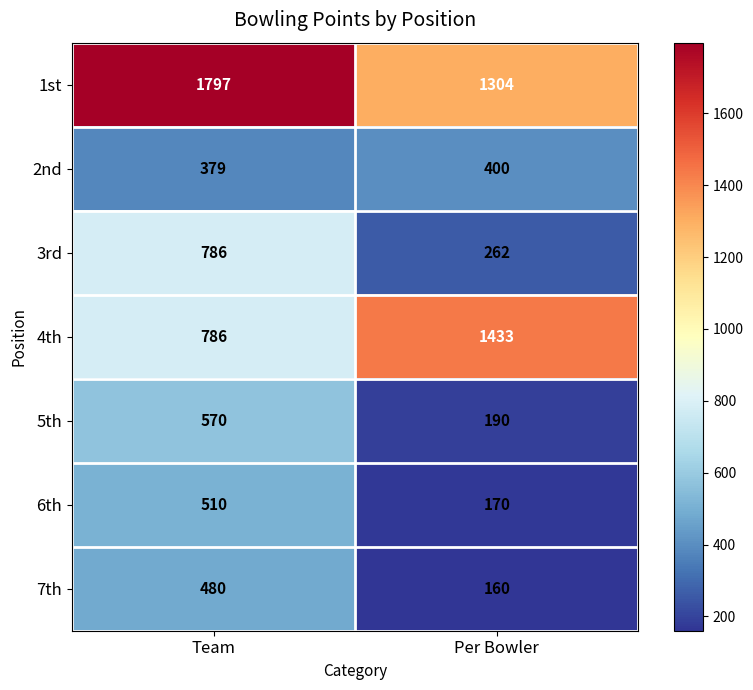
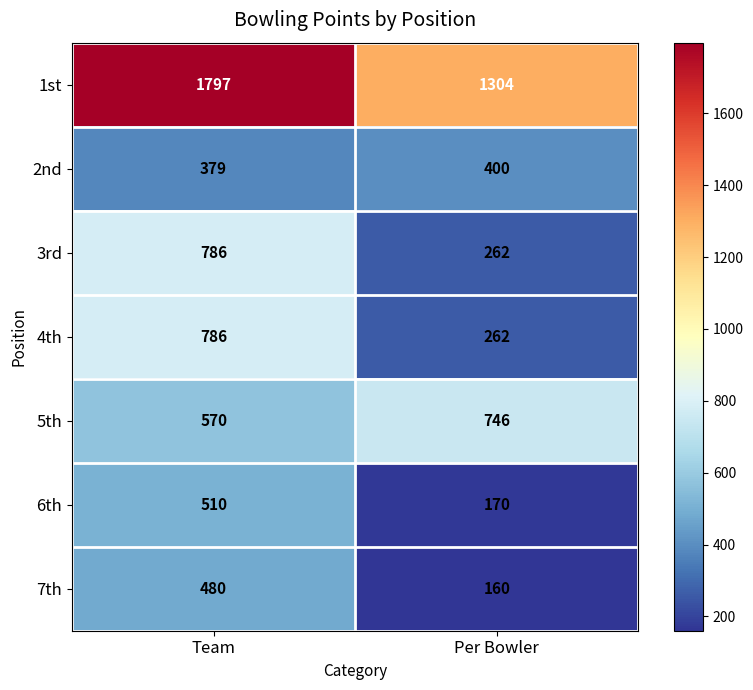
4th, Per Bowler: 1433 -> 262
5th, Per Bowler: 190 -> 746
